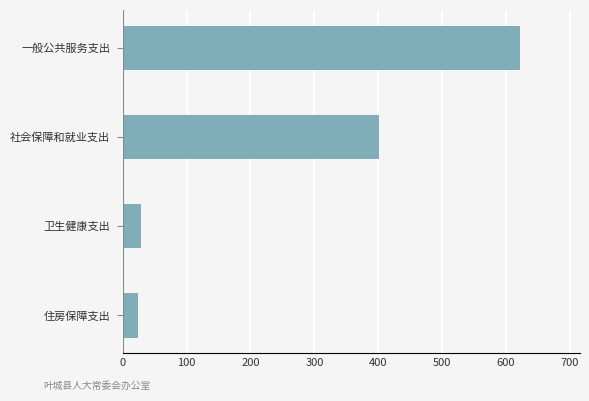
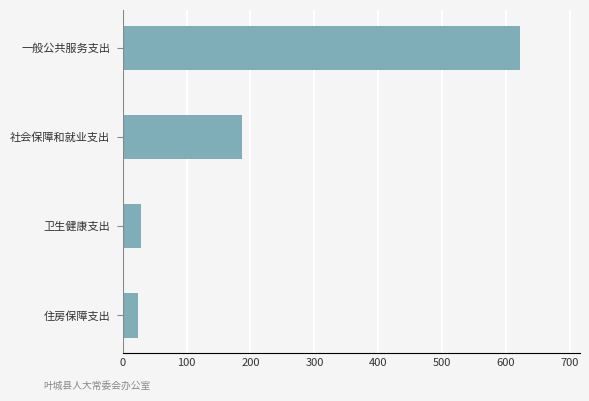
社会保障和就业支出: 400 -> 190
